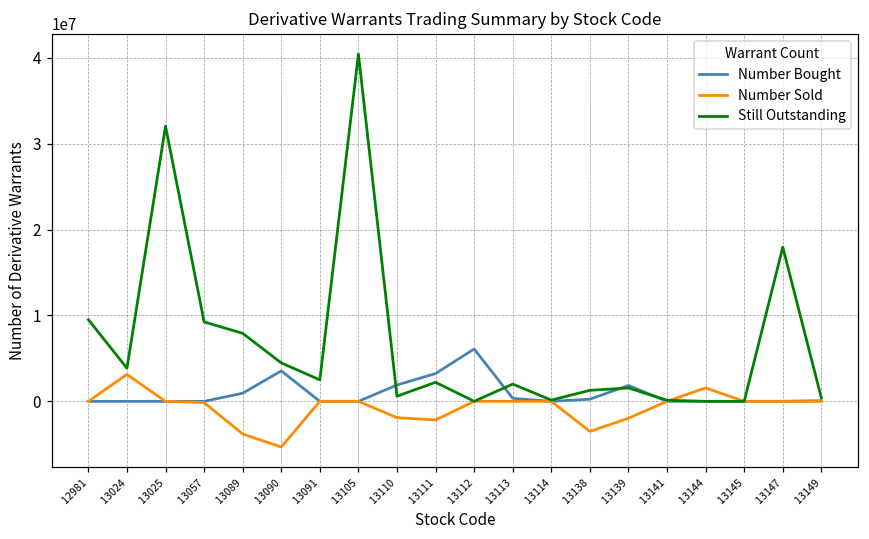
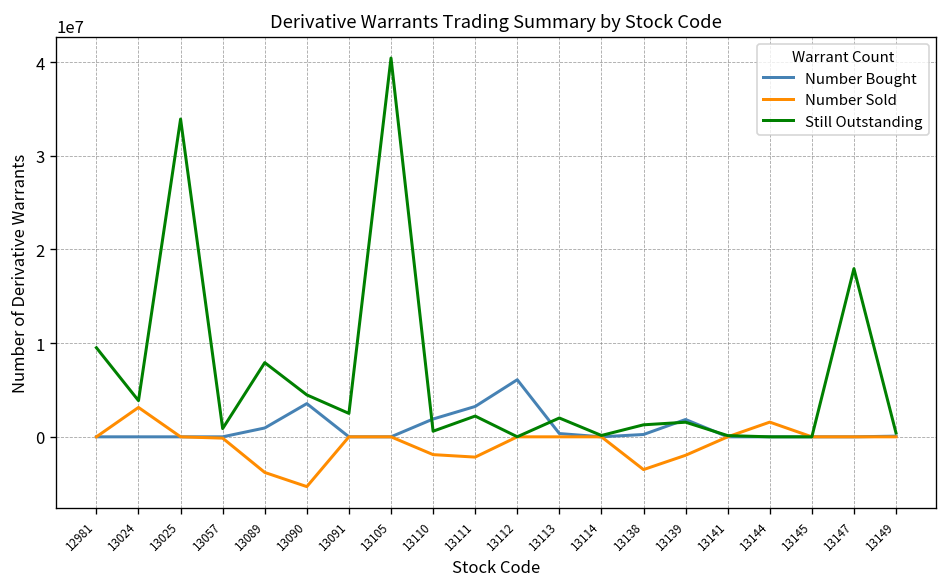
Still Outstanding, 13025: 32000000 -> 34000000
Still Outstanding, 13057: 9000000 -> 1000000
